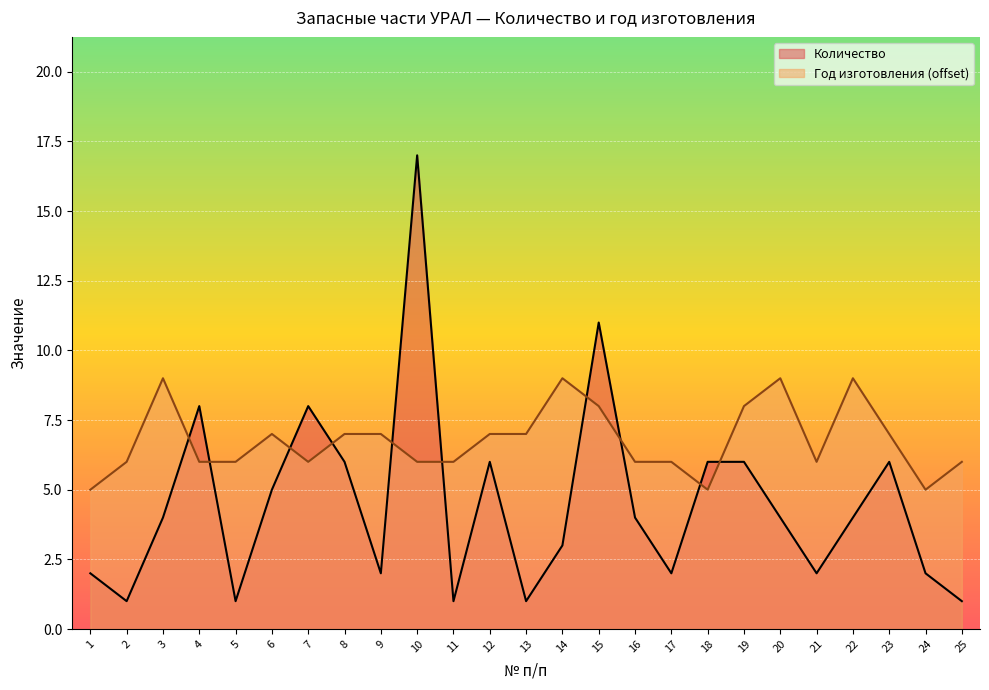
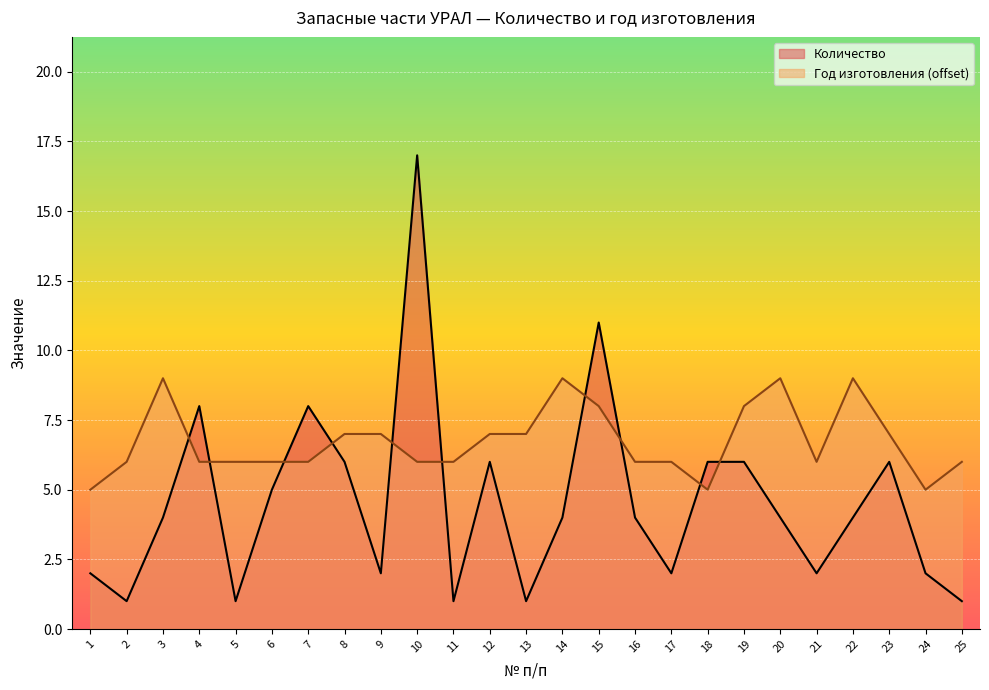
Год изготовления (offset), 6: 7.0 -> 6.0
Количество, 14: 3 -> 4
